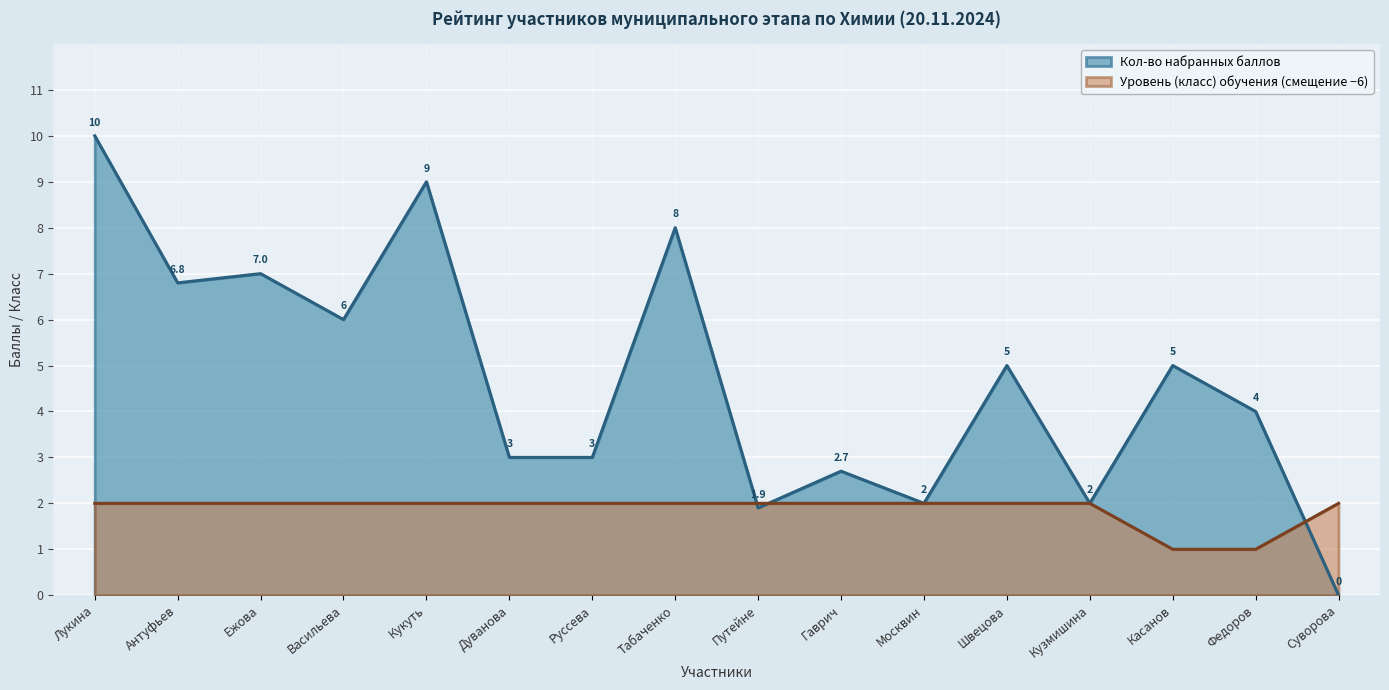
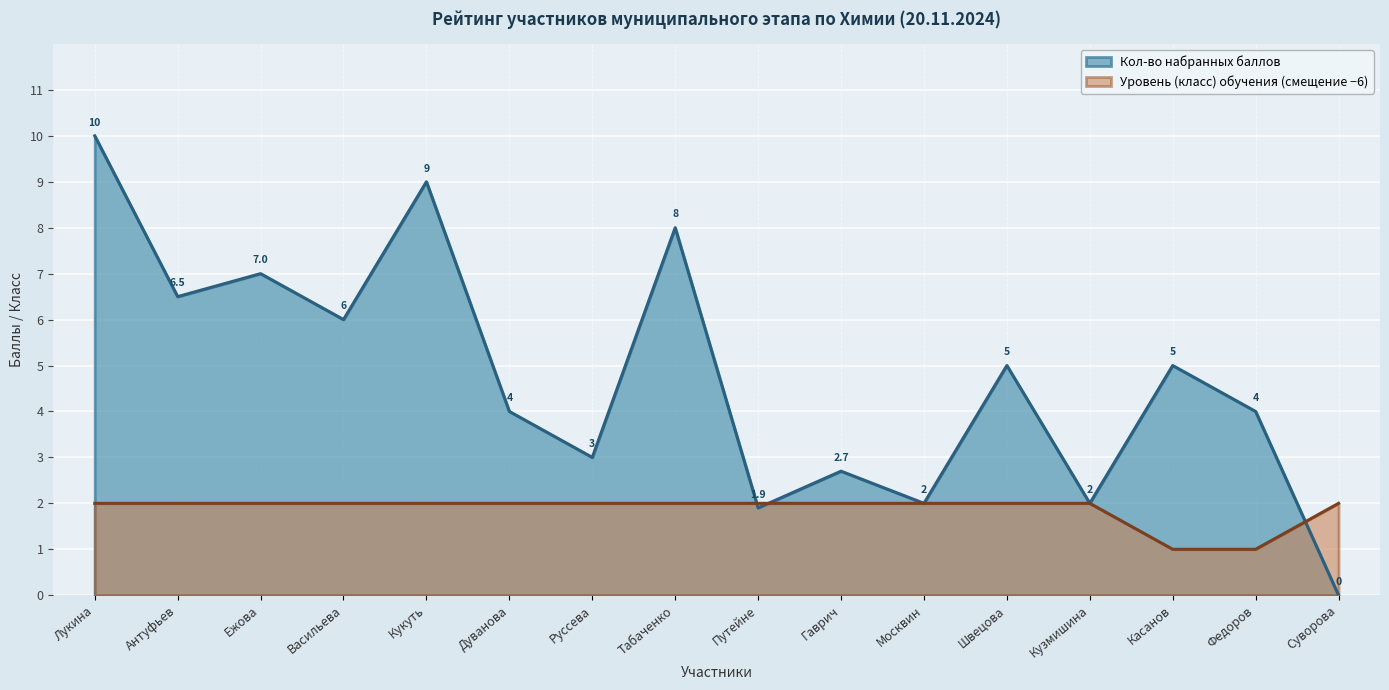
Кол-во набранных баллов, Антуфьев: 6.8 -> 6.5
Кол-во набранных баллов, Дуванова: 3 -> 4
